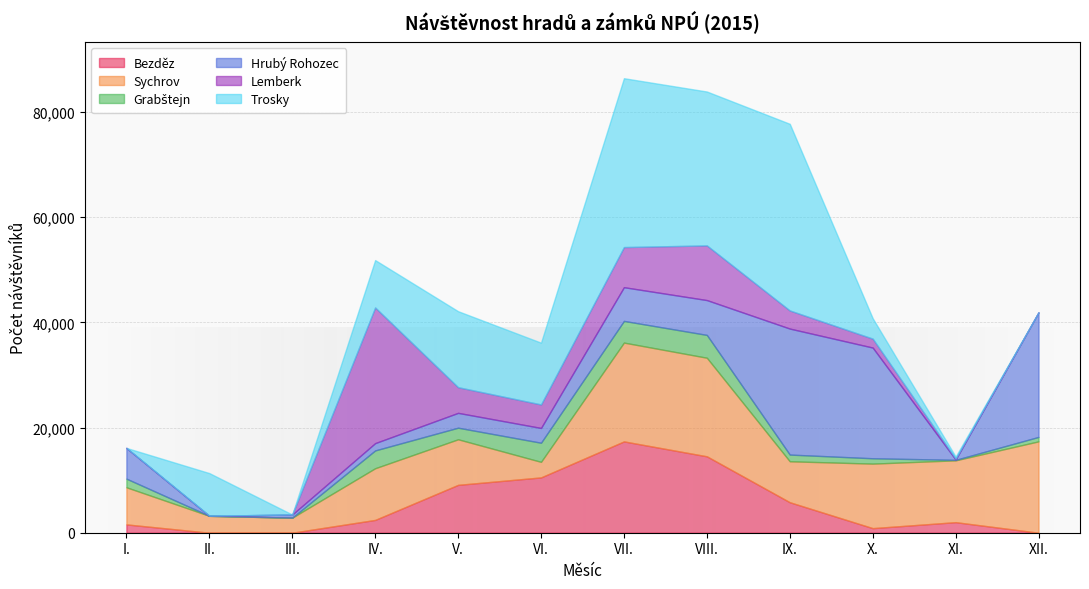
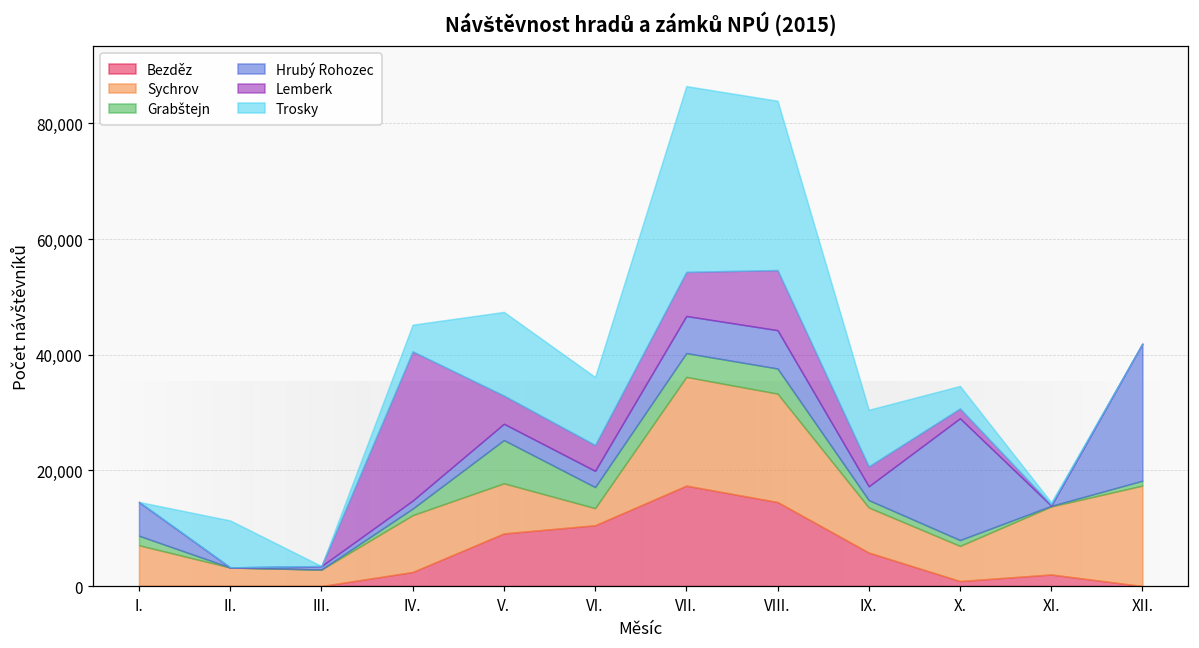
Bezděz, I.: 2,000 -> 0
Grabštejn, IV.: 3,000 -> 1,000
Trosky, IV.: 9,000 -> 5,000
Grabštejn, V.: 2,000 -> 7,000
Hrubý Rohozec, IX.: 24,000 -> 2,000
Trosky, IX.: 36,000 -> 10,000
Sychrov, X.: 12,000 -> 6,000
